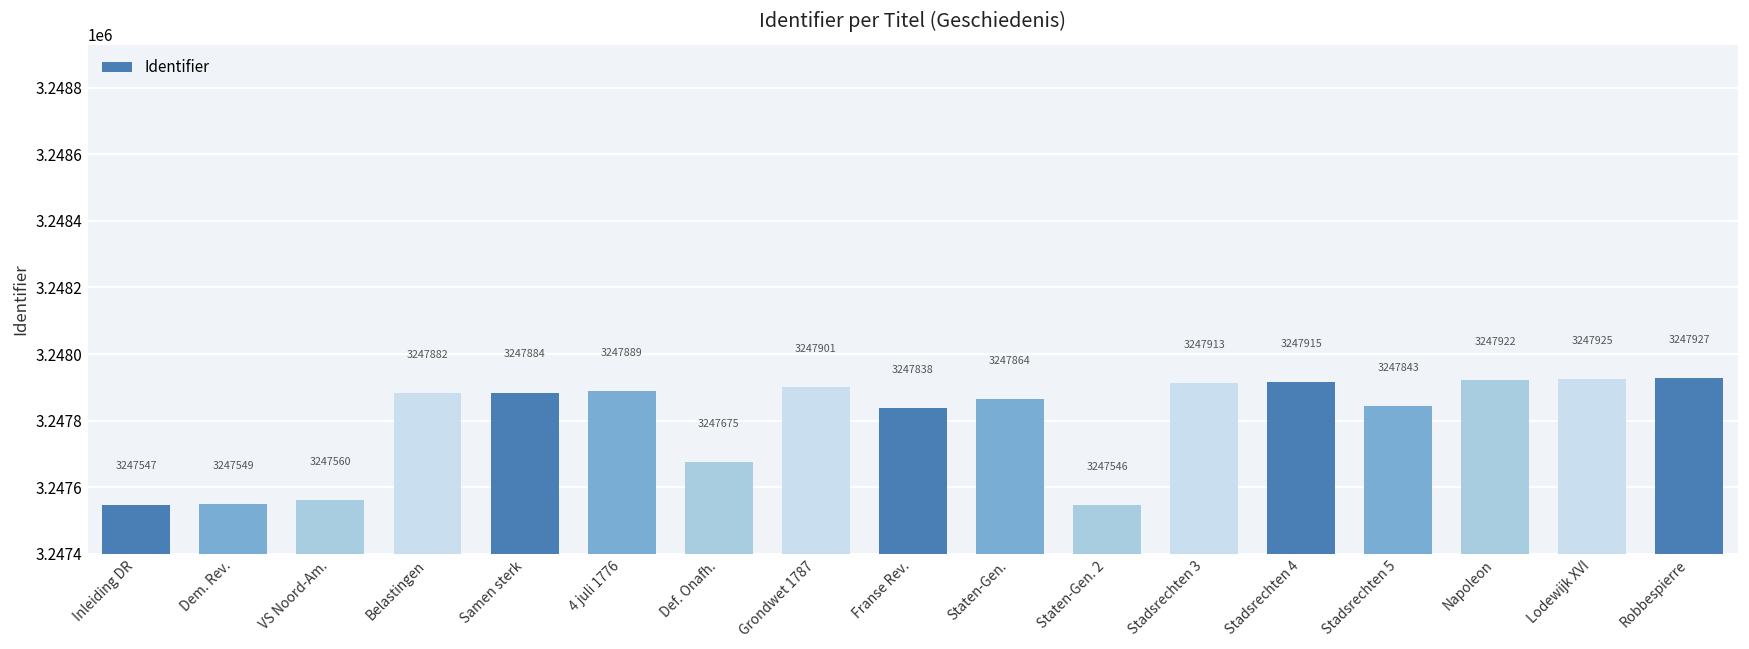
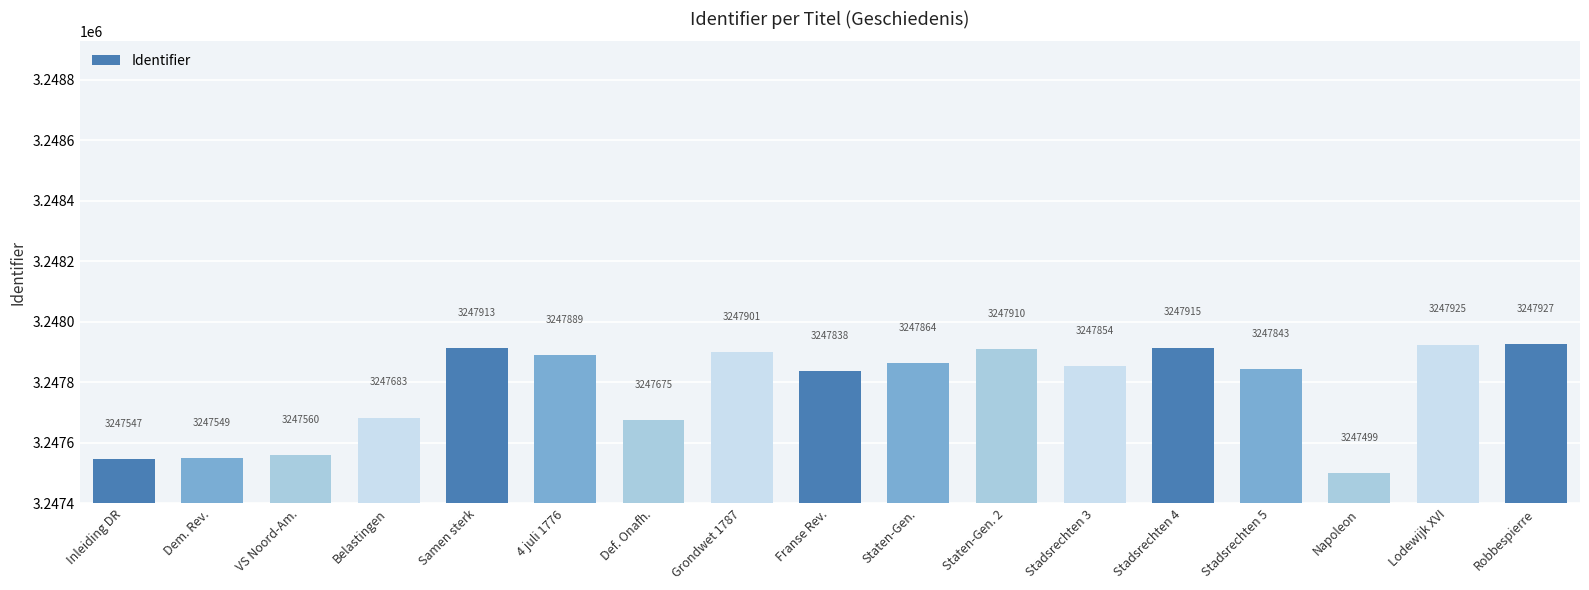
Belastingen: 3247882 -> 3247683
Samen sterk: 3247884 -> 3247913
Staten-Gen. 2: 3247546 -> 3247910
Stadsrechten 3: 3247913 -> 3247854
Napoleon: 3247922 -> 3247499
